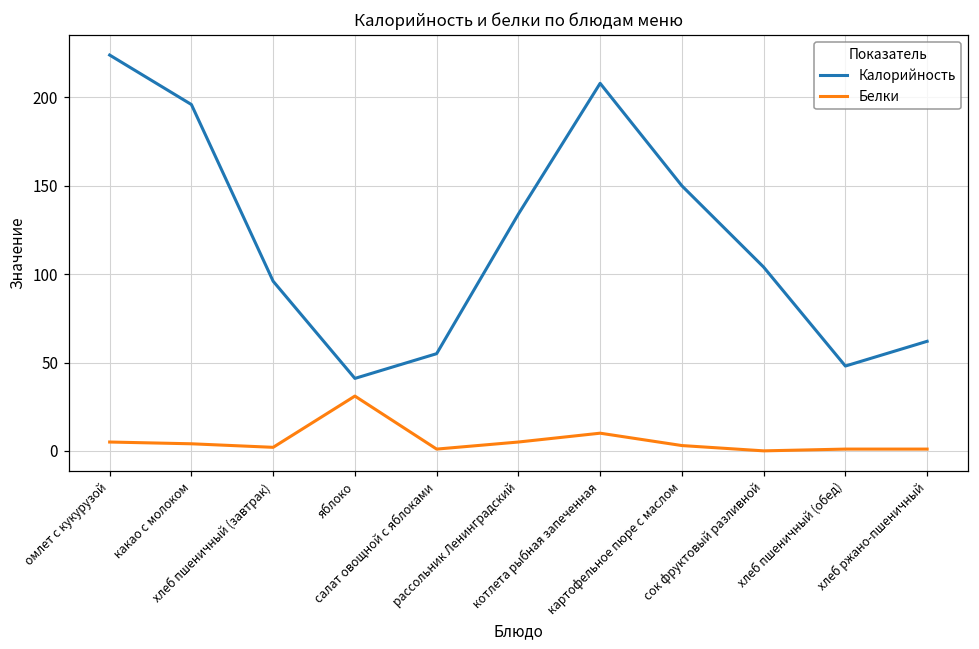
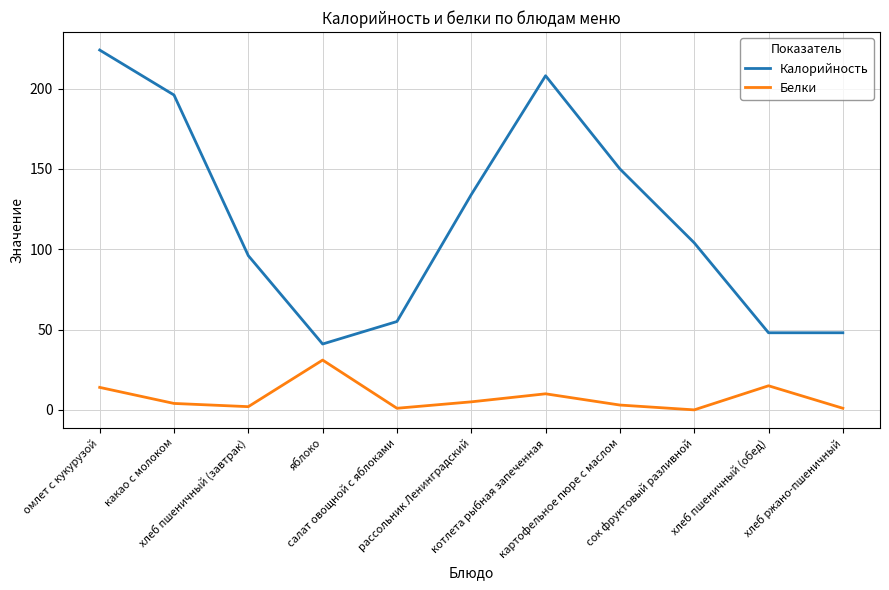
Белки, омлет с кукурузой: 5 -> 14
Белки, хлеб пшеничный (обед): 1 -> 15
Калорийность, хлеб ржано-пшеничный: 62 -> 48
